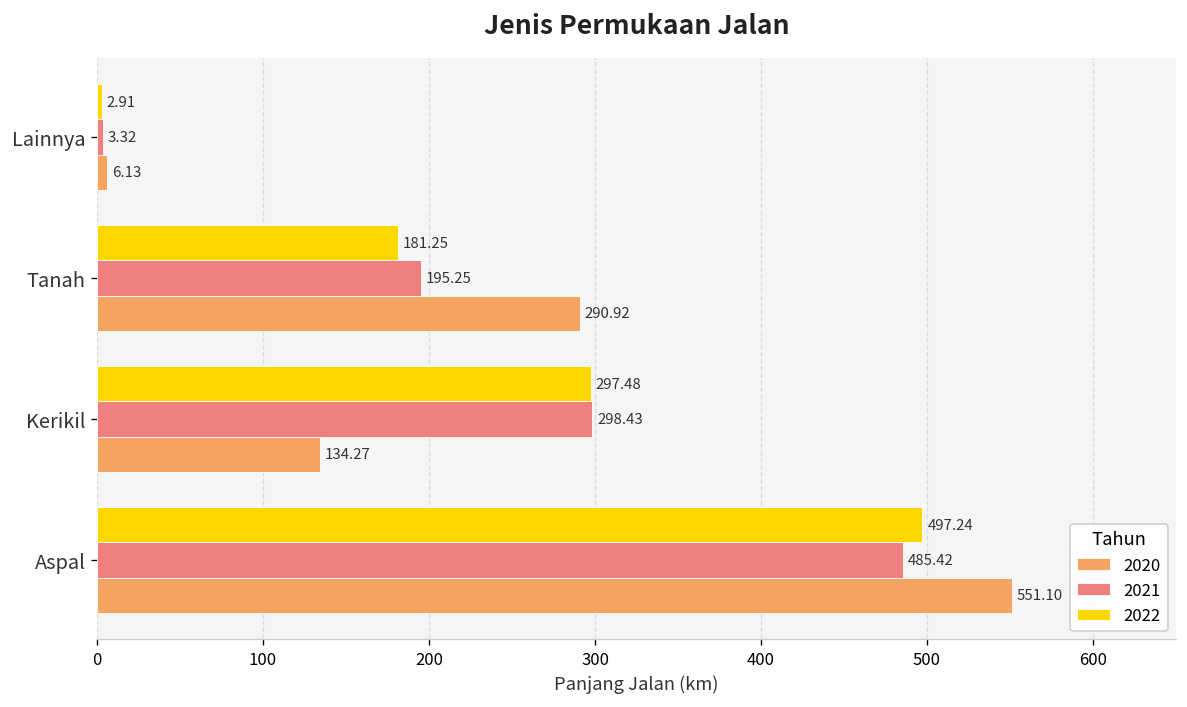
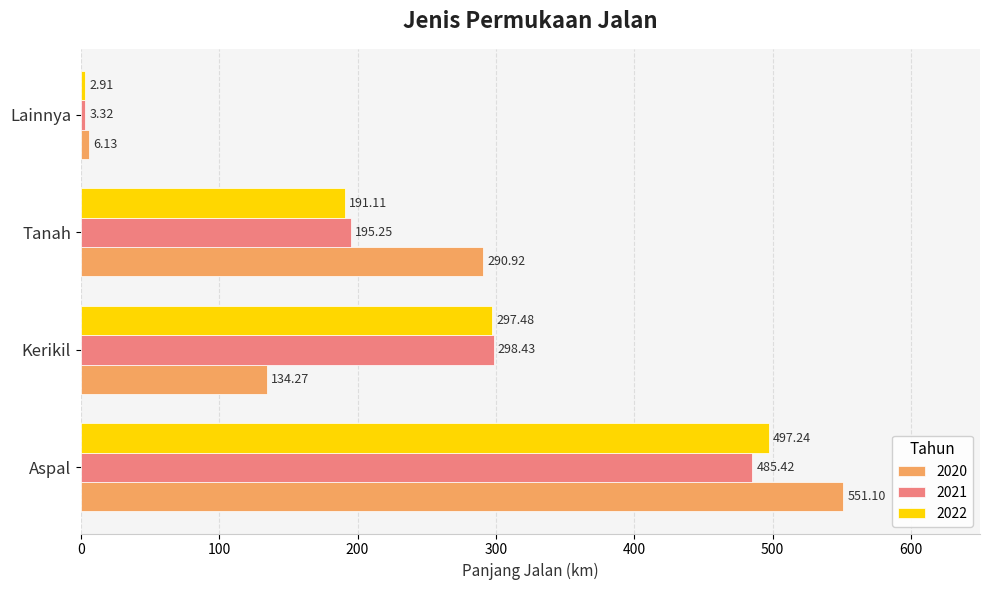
2022, Tanah: 181.25 -> 191.11
